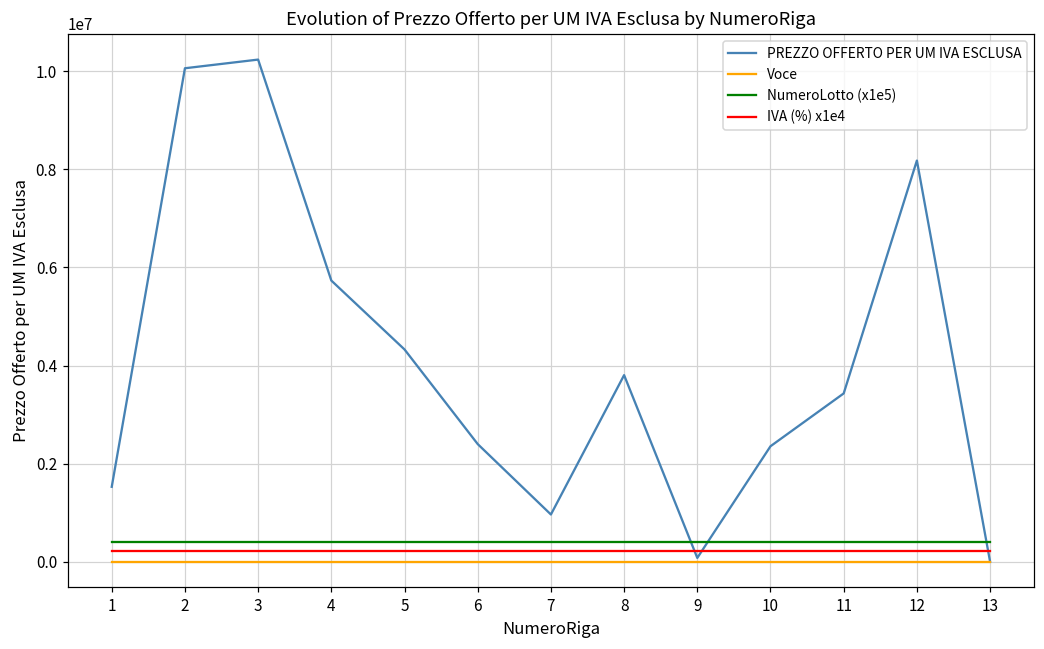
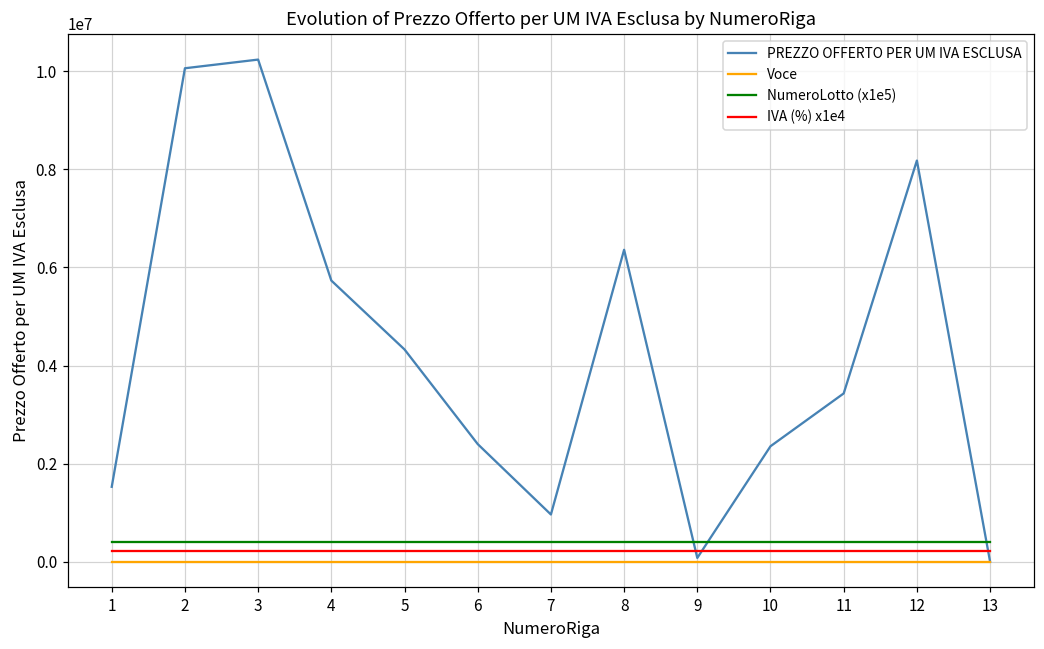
PREZZO OFFERTO PER UM IVA ESCLUSA, 8: 3800000 -> 6400000
